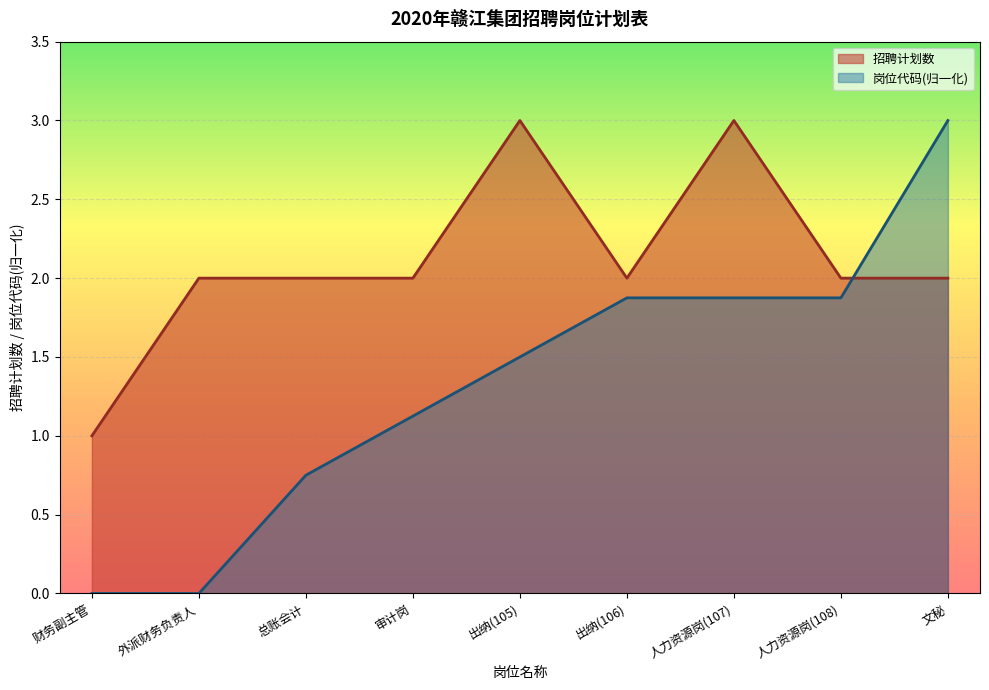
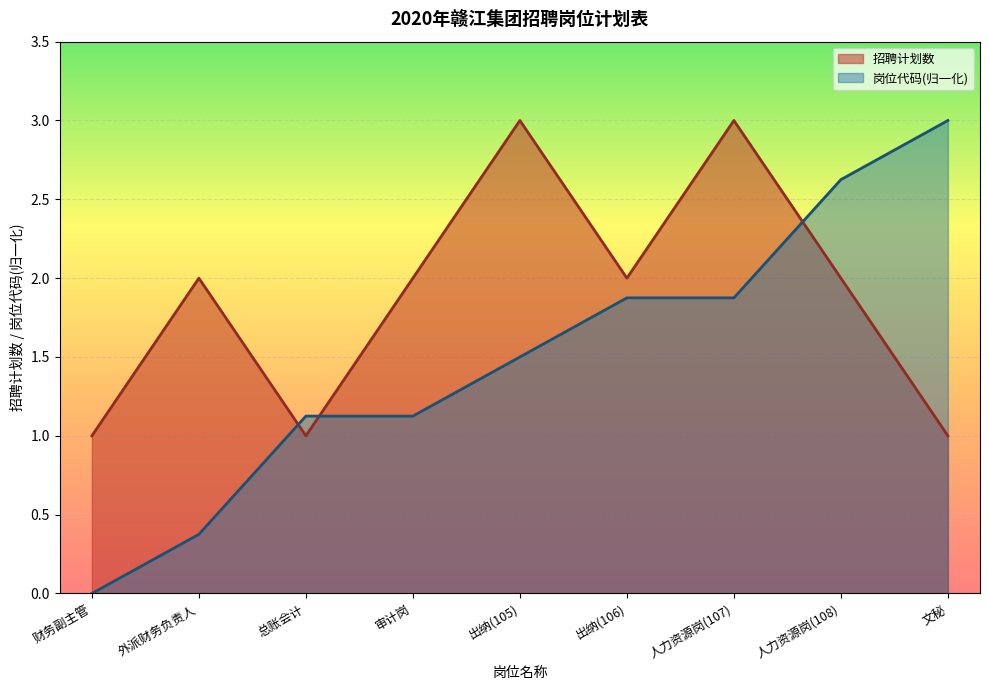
岗位代码(归一化), 外派财务负责人: 0.00 -> 0.38
招聘计划数, 总账会计: 2 -> 1
岗位代码(归一化), 总账会计: 0.75 -> 1.13
岗位代码(归一化), 人力资源岗(108): 1.88 -> 2.63
招聘计划数, 文秘: 2 -> 1
